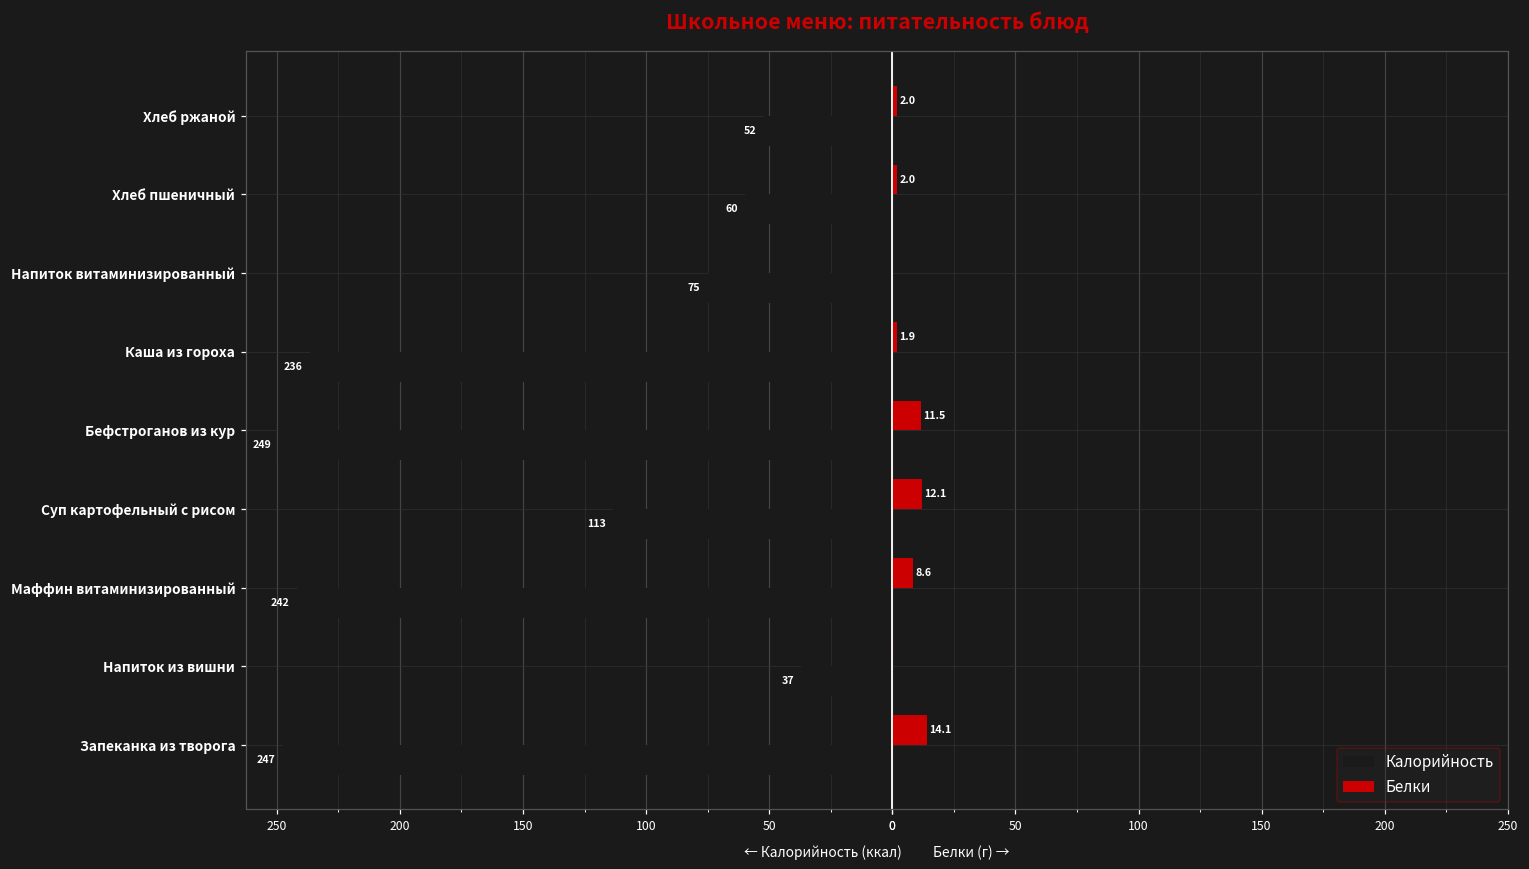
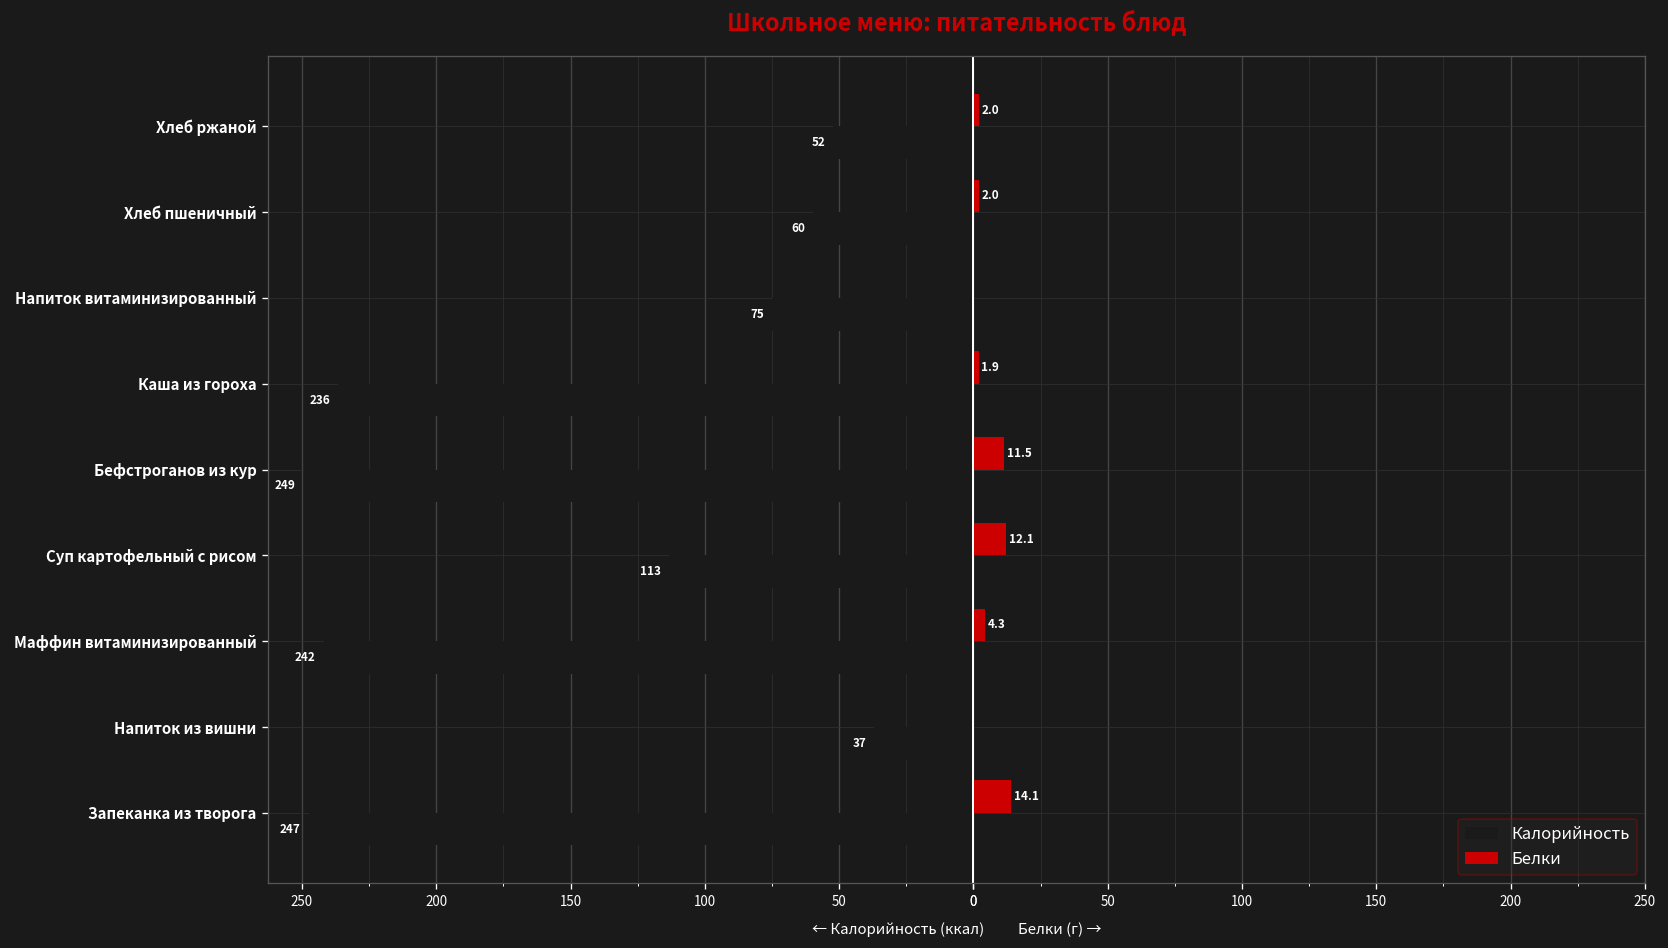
Белки, Маффин витаминизированный: 8.6 -> 4.3
